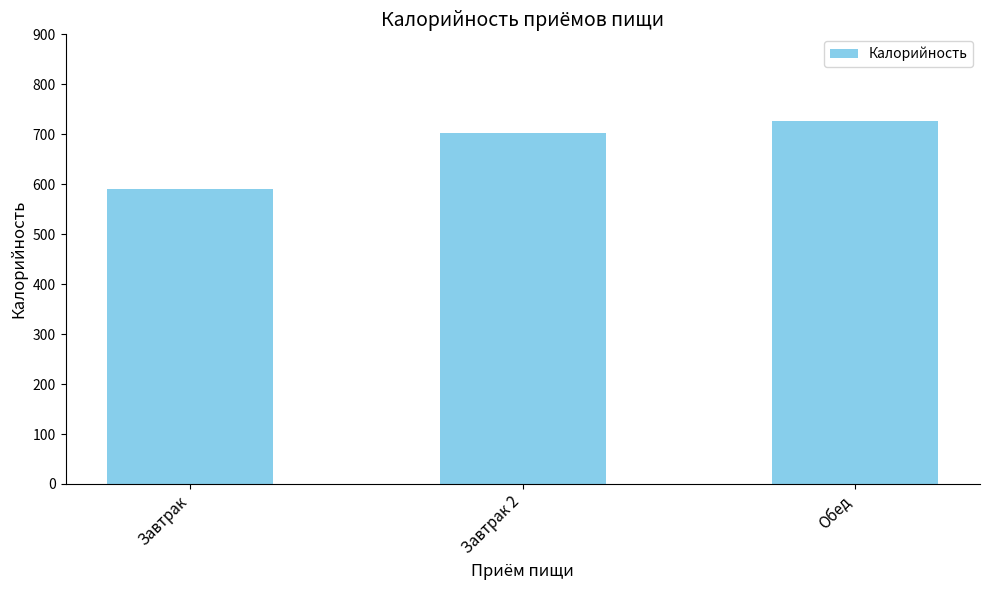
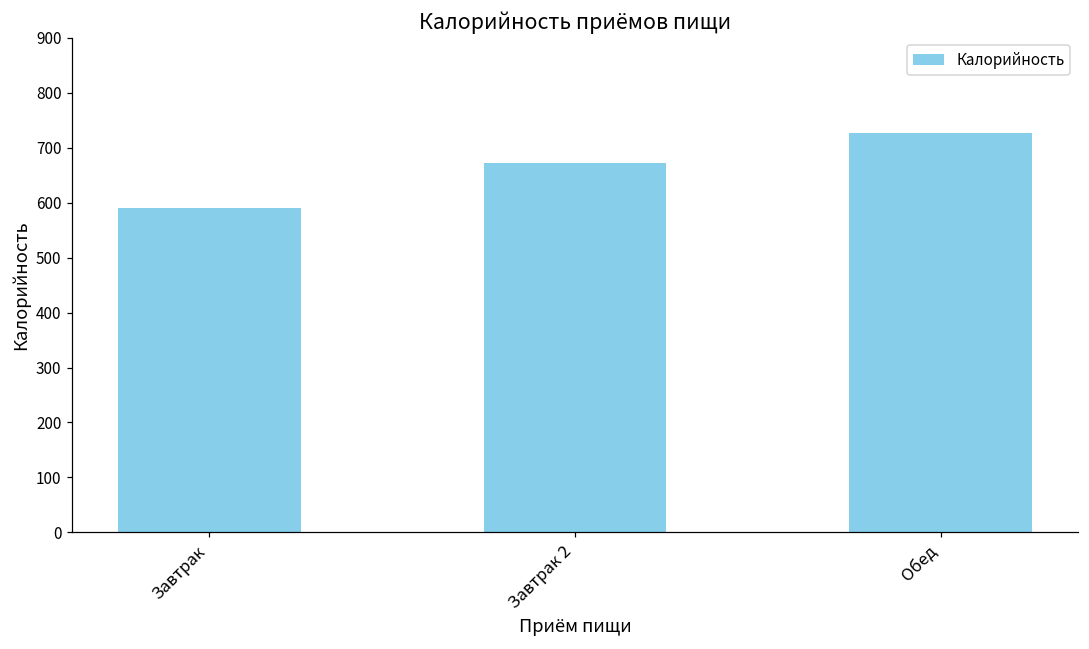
Завтрак 2: 700 -> 670
